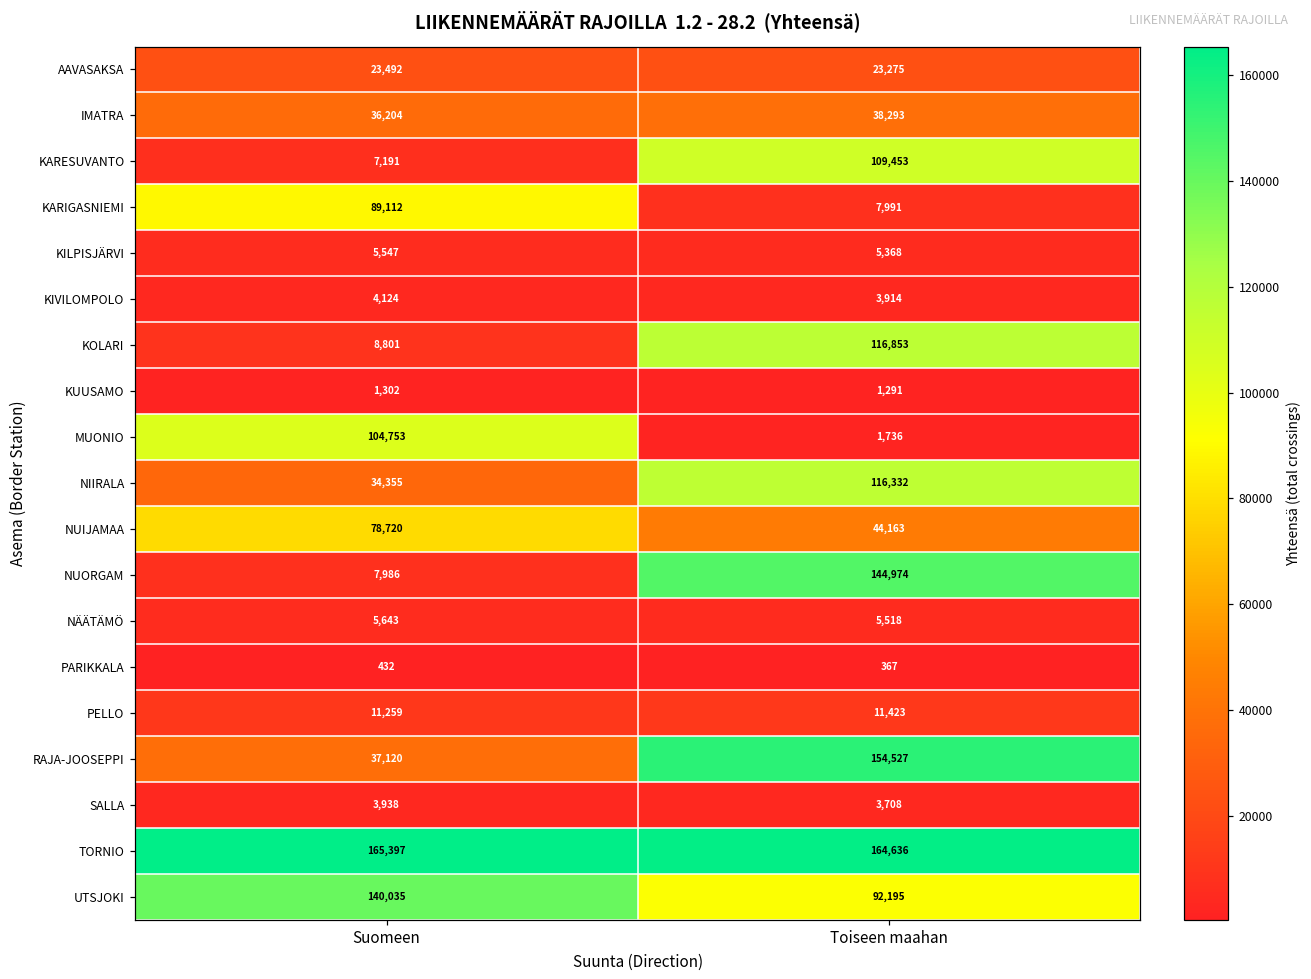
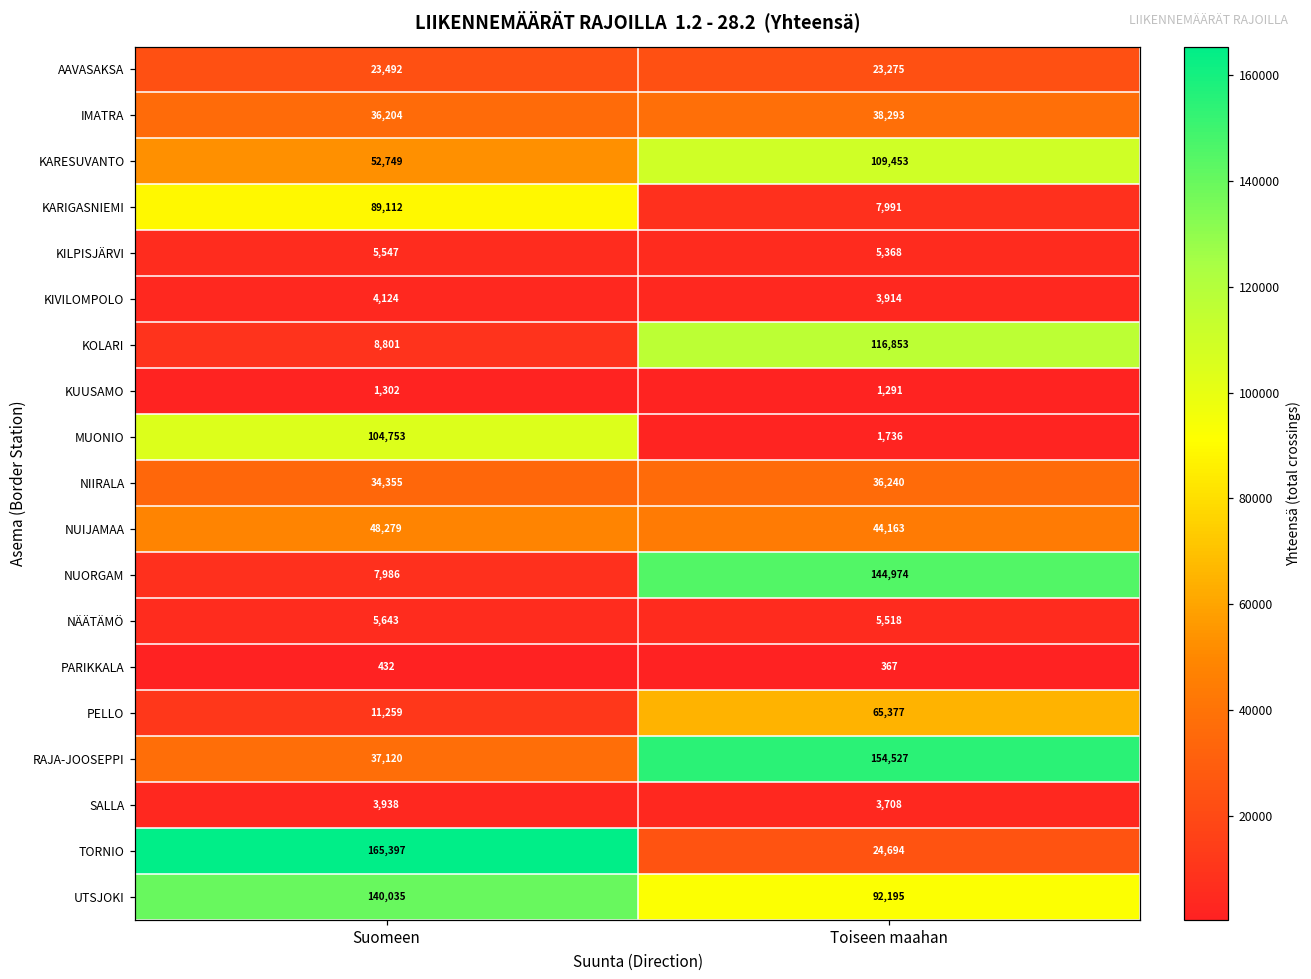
KARESUVANTO, Suomeen: 7,191 -> 52,749
NIIRALA, Toiseen maahan: 116,332 -> 36,240
NUIJAMAA, Suomeen: 78,720 -> 48,279
PELLO, Toiseen maahan: 11,423 -> 65,377
TORNIO, Toiseen maahan: 164,636 -> 24,694
